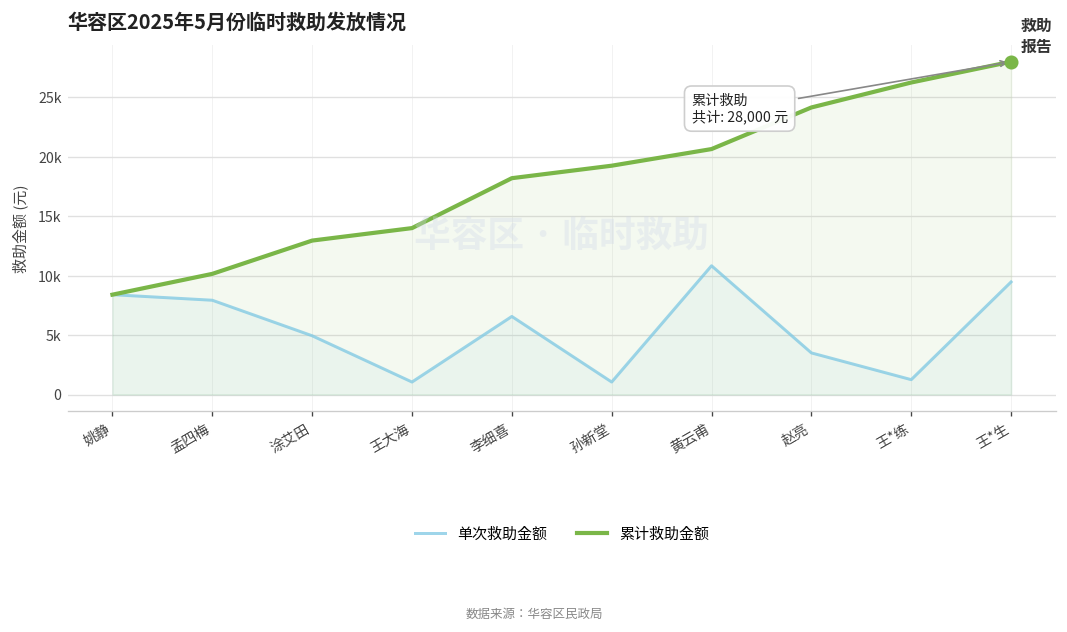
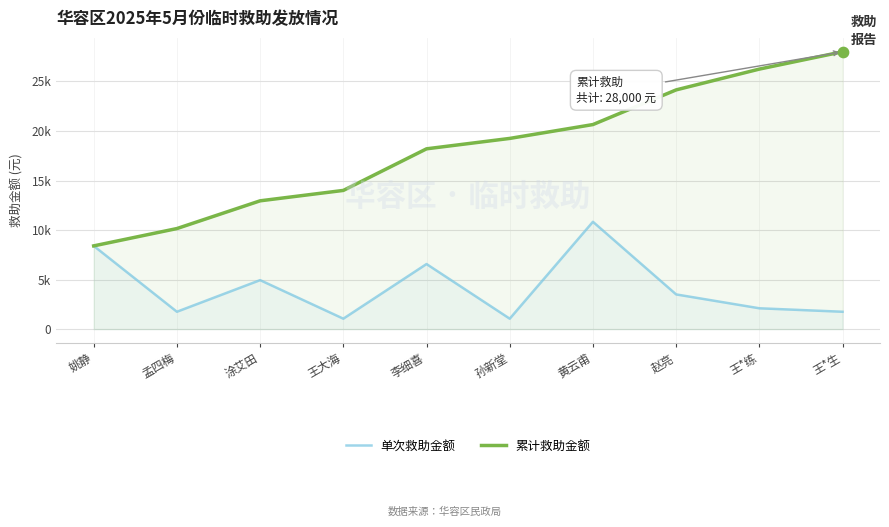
单次救助金额, 孟四梅: 8000 -> 2000
单次救助金额, 王*练: 1000 -> 2000
单次救助金额, 王*生: 9000 -> 2000
